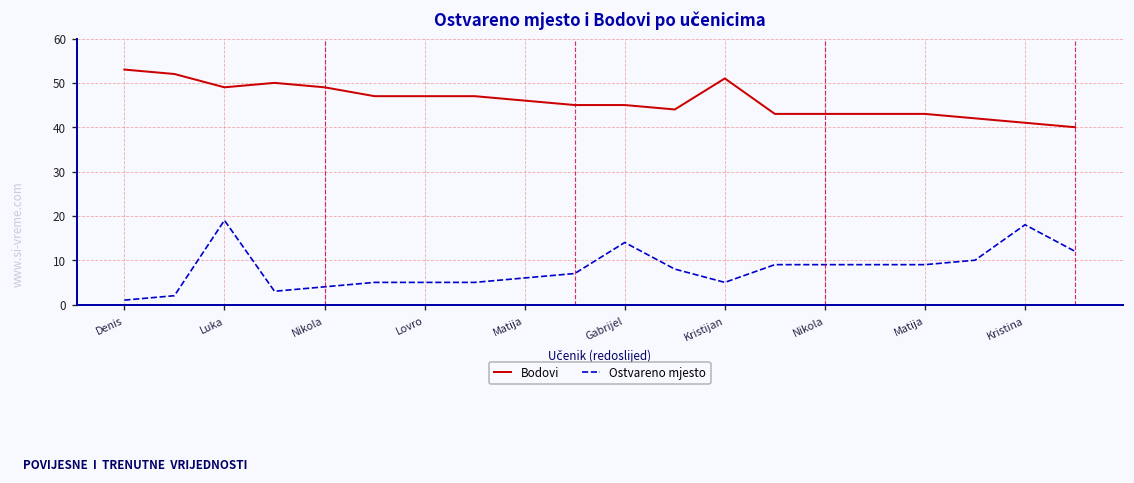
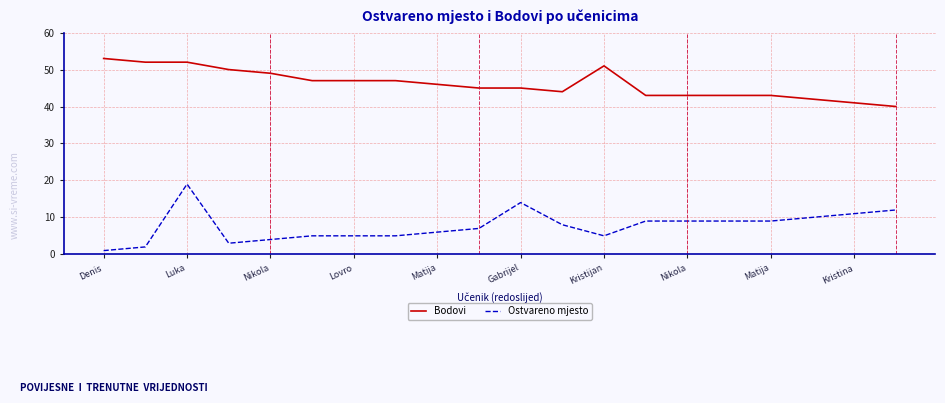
Bodovi, Luka: 49 -> 52
Ostvareno mjesto, Kristina: 18 -> 11
